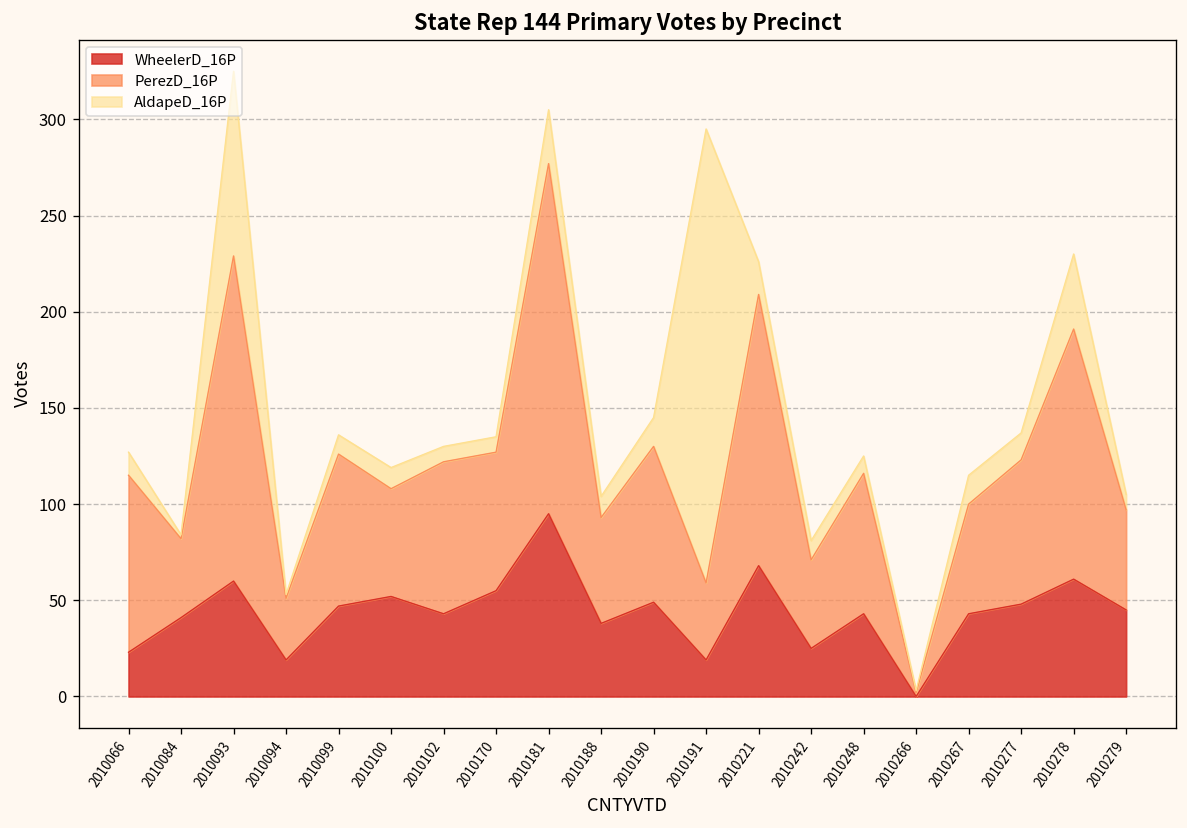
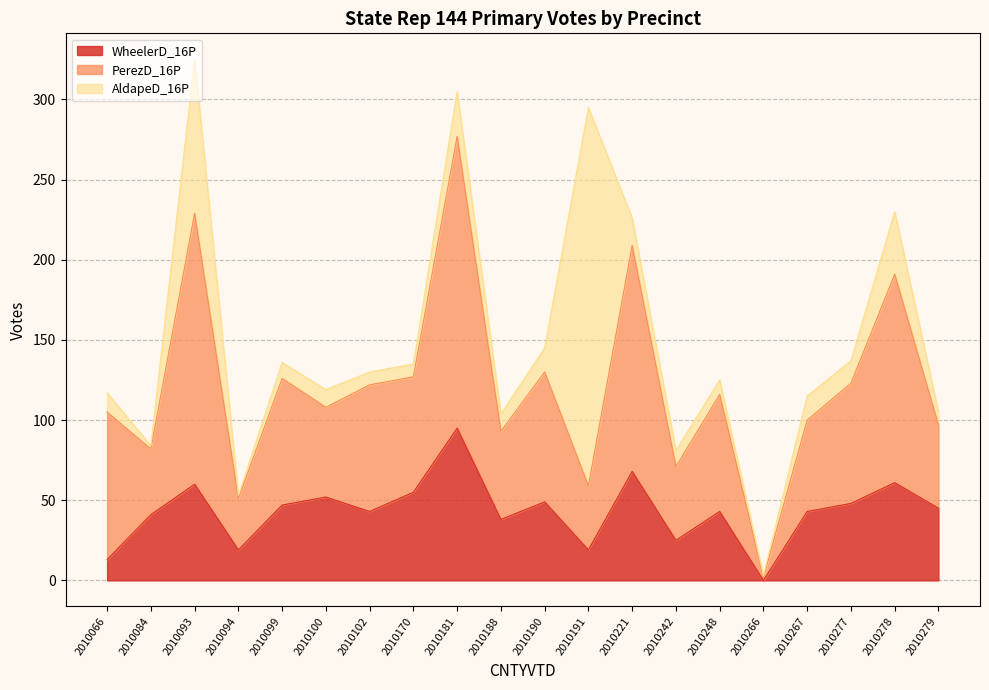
WheelerD_16P, 2010066: 23 -> 13
